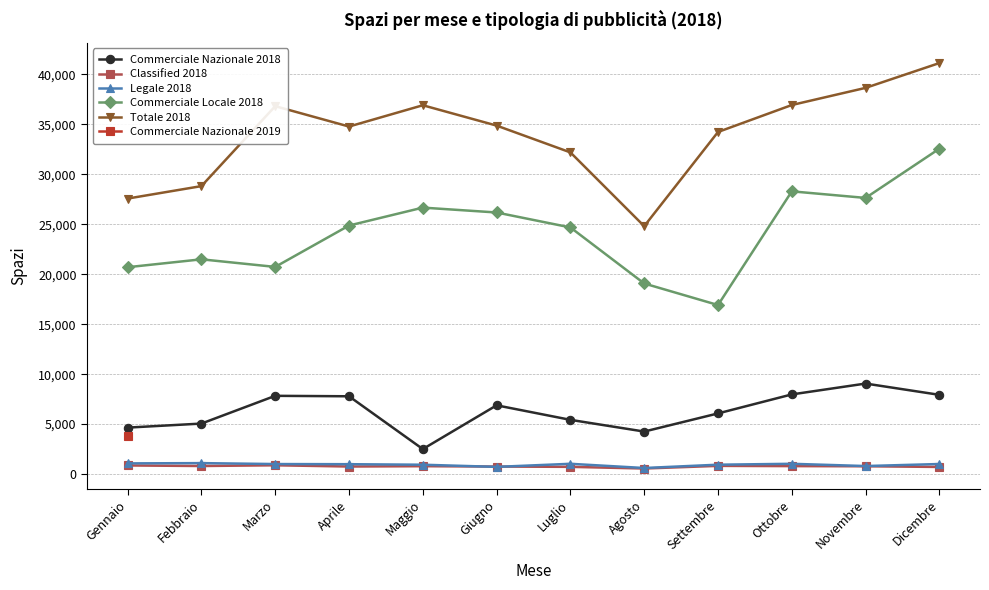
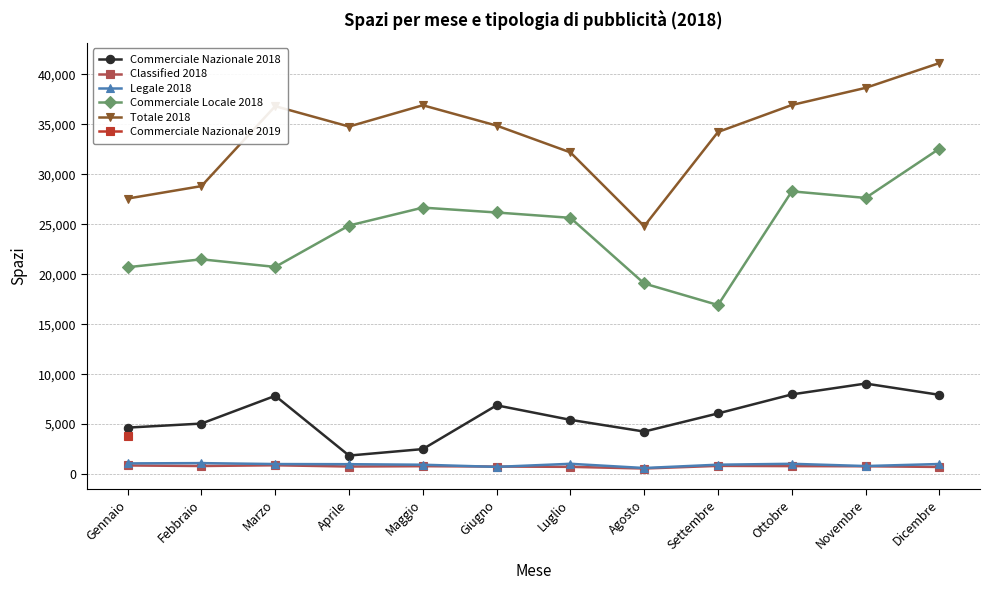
Commerciale Nazionale 2018, Aprile: 8,000 -> 2,000
Commerciale Locale 2018, Luglio: 25,000 -> 26,000
